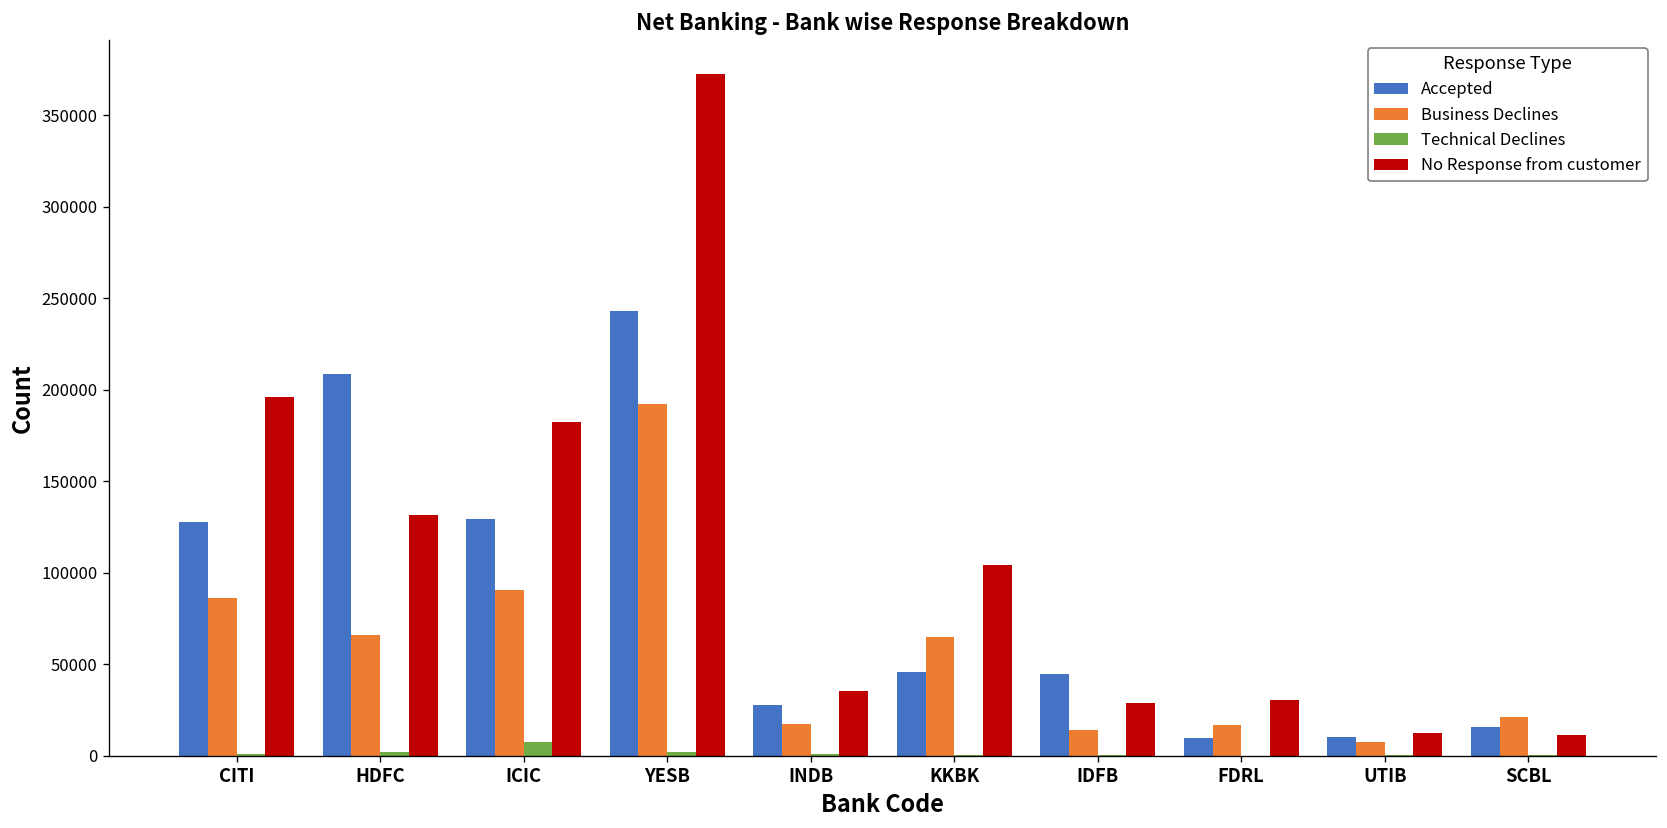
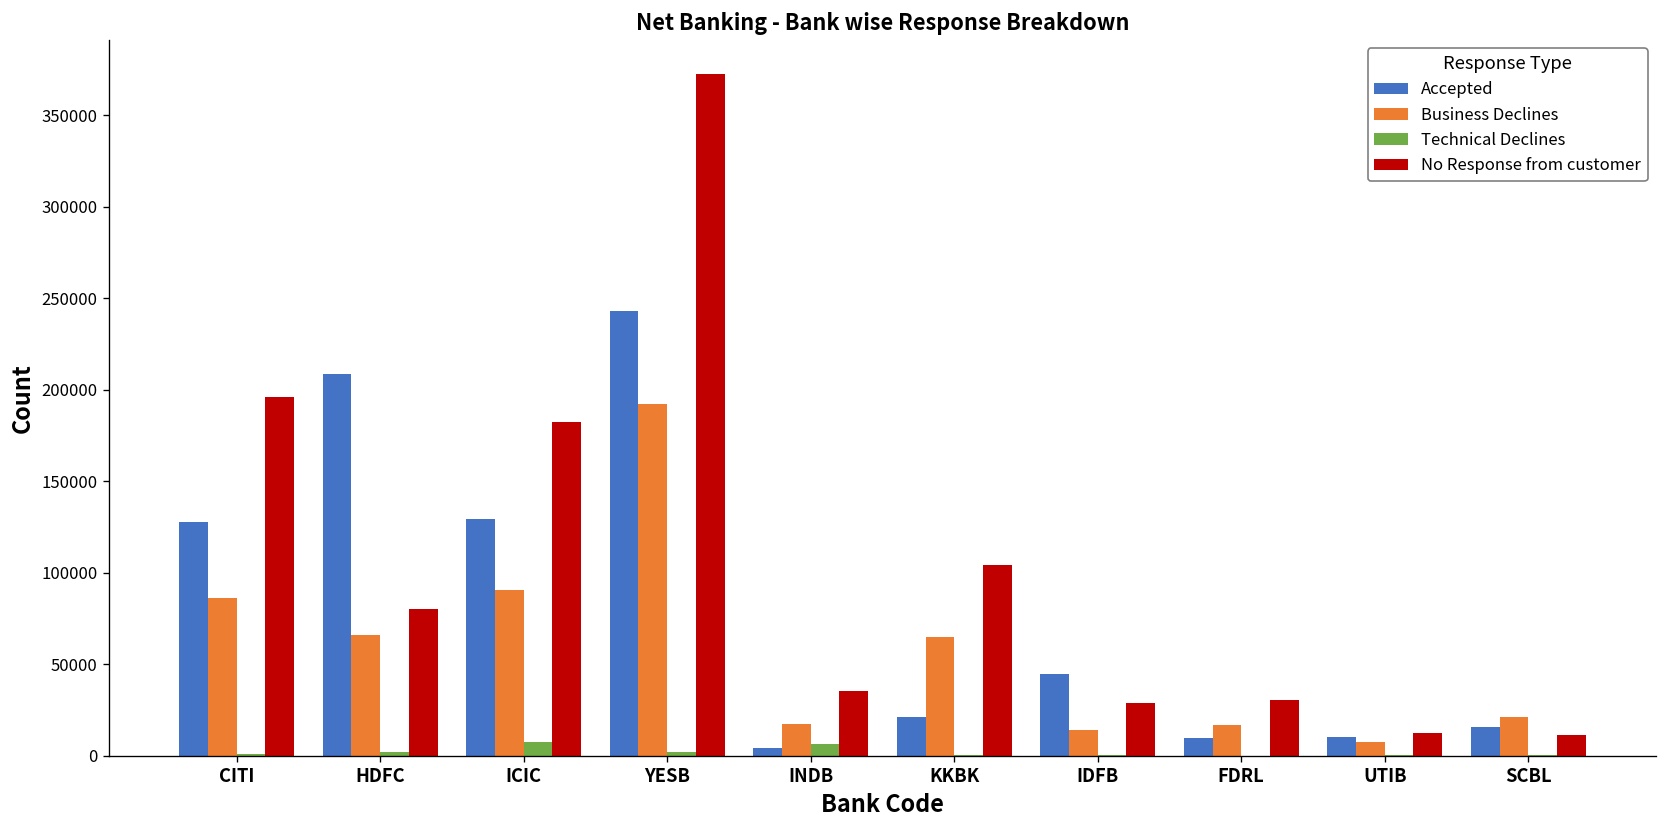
No Response from customer, HDFC: 131000 -> 80000
Accepted, INDB: 28000 -> 4000
Technical Declines, INDB: 1000 -> 7000
Accepted, KKBK: 46000 -> 21000
